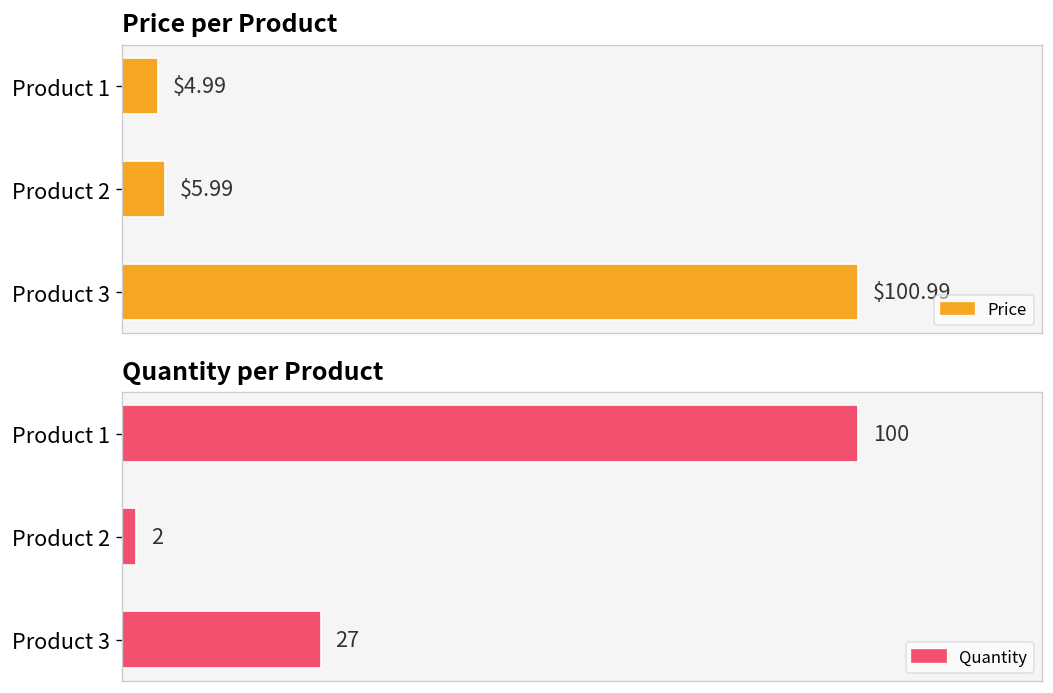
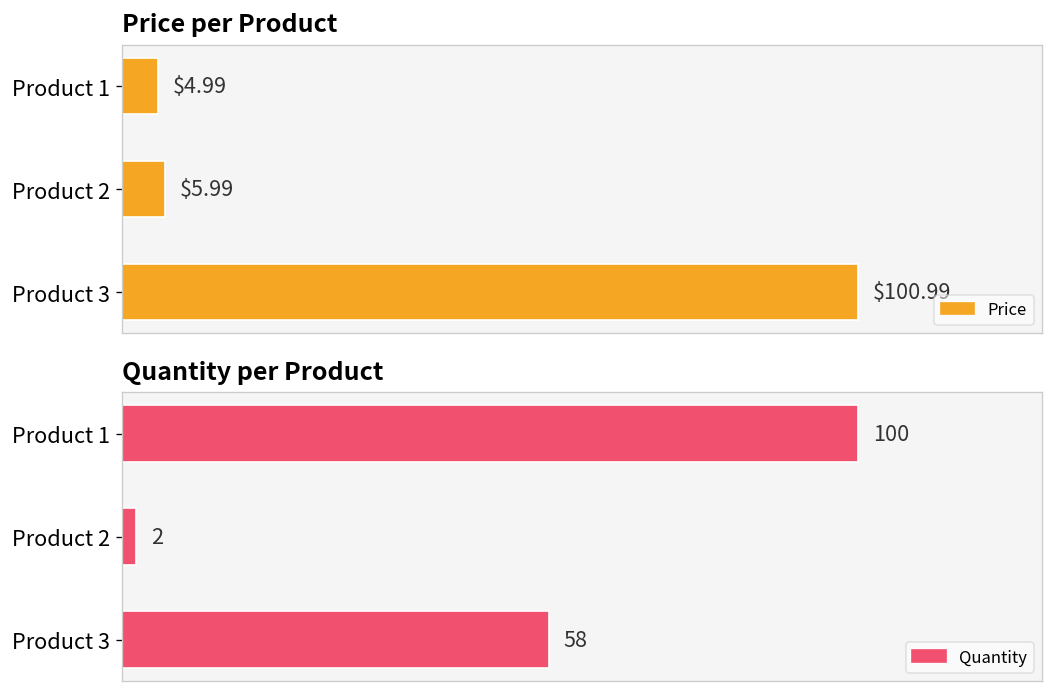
Quantity per Product, Product 3: 27 -> 58
